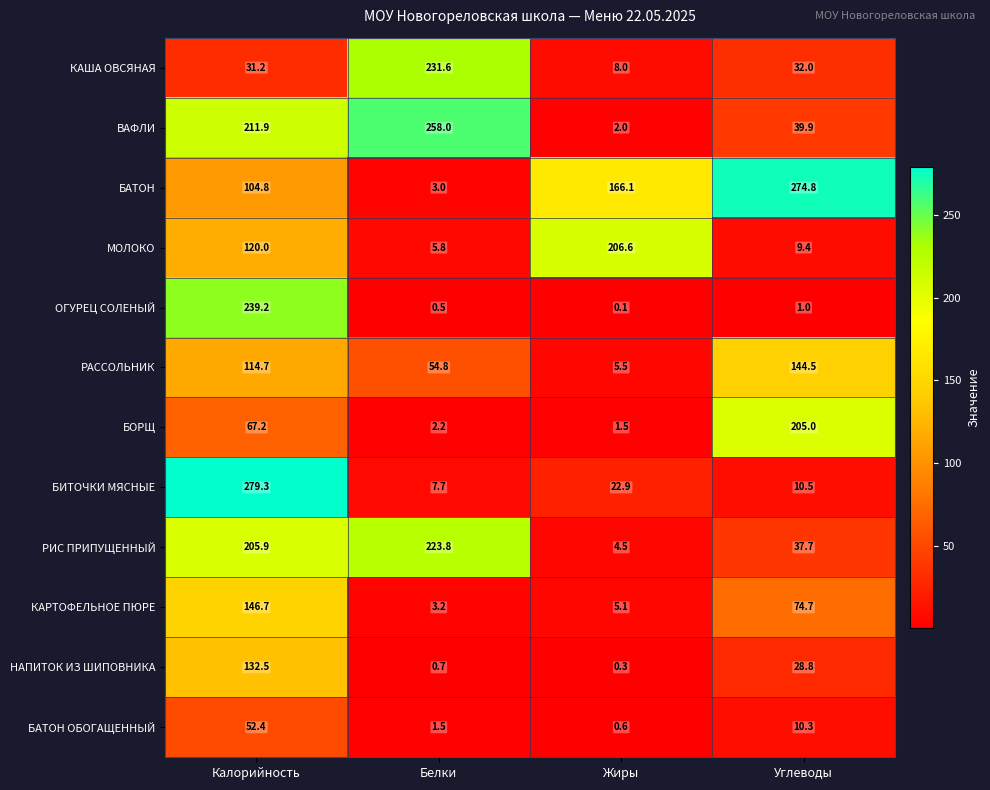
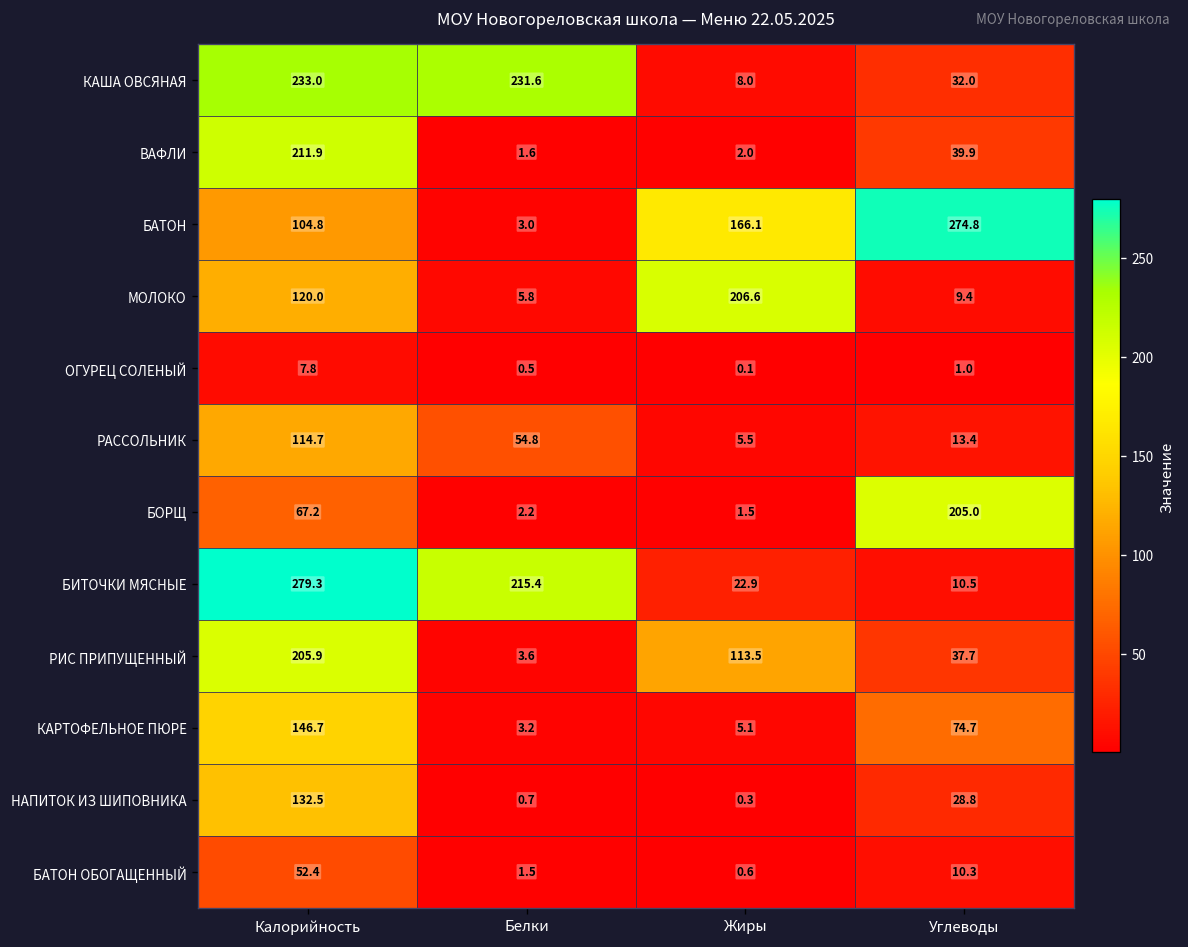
КАША ОВСЯНАЯ, Калорийность: 31.2 -> 233.0
ВАФЛИ, Белки: 258.0 -> 1.6
ОГУРЕЦ СОЛЕНЫЙ, Калорийность: 239.2 -> 7.8
РАССОЛЬНИК, Углеводы: 144.5 -> 13.4
БИТОЧКИ МЯСНЫЕ, Белки: 7.7 -> 215.4
РИС ПРИПУЩЕННЫЙ, Белки: 223.8 -> 3.6
РИС ПРИПУЩЕННЫЙ, Жиры: 4.5 -> 113.5
